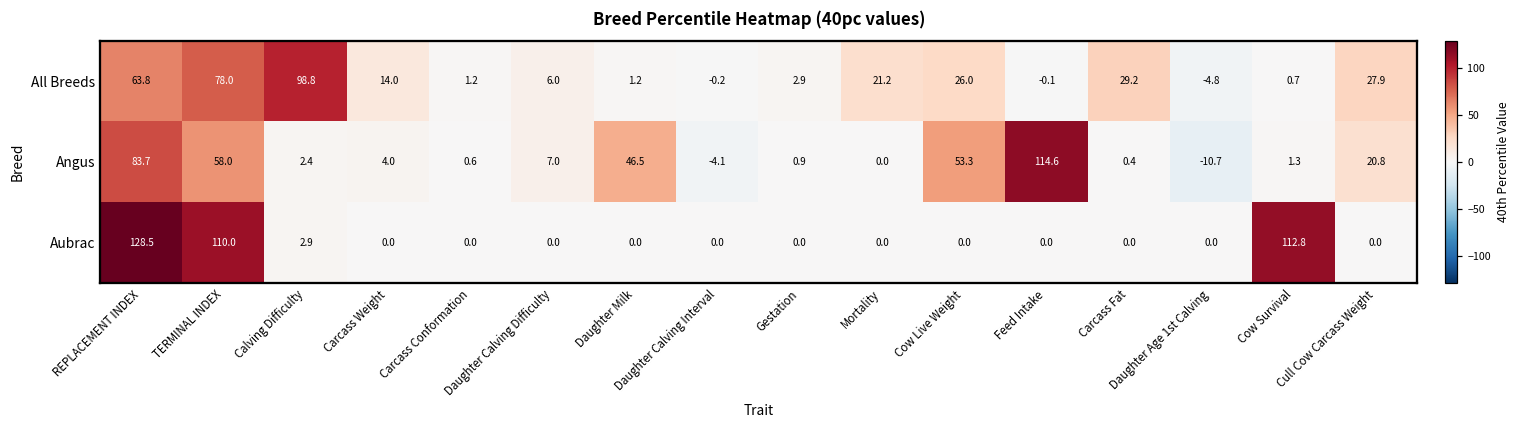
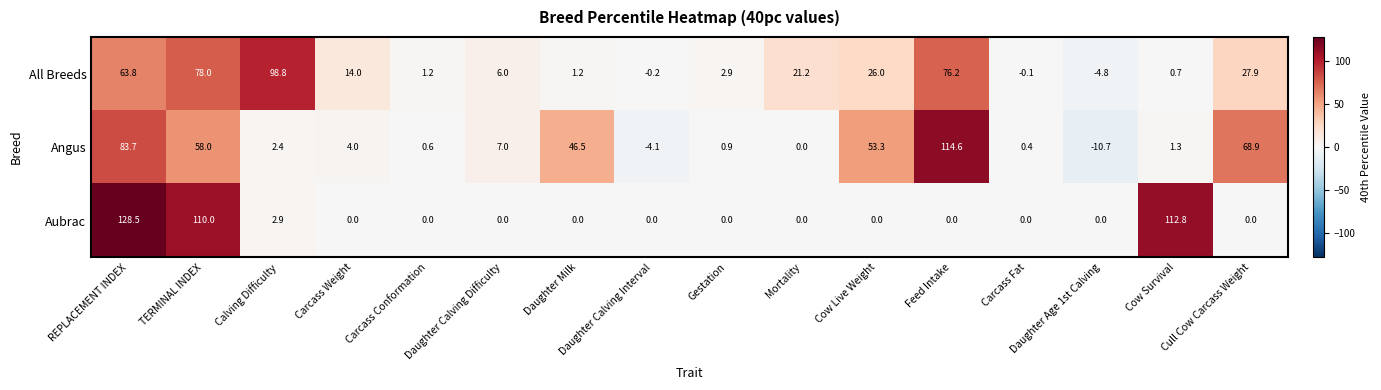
All Breeds, Feed Intake: -0.1 -> 76.2
All Breeds, Carcass Fat: 29.2 -> -0.1
Angus, Cull Cow Carcass Weight: 20.8 -> 68.9
